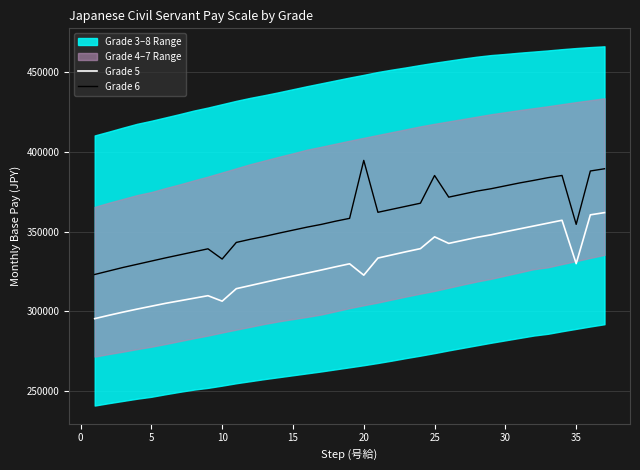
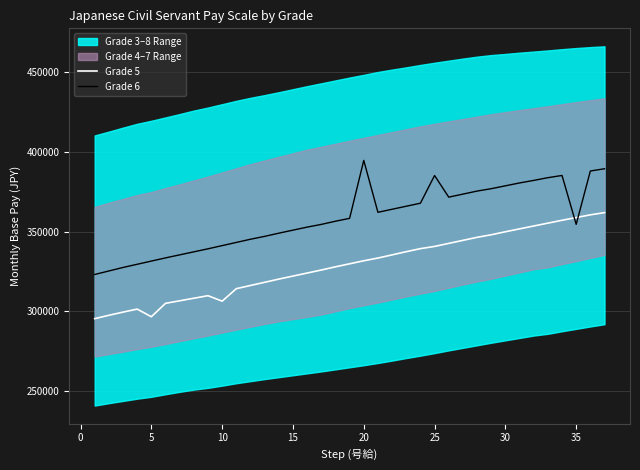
Grade 5, 5: 303000 -> 297000
Grade 6, 10: 333000 -> 341000
Grade 5, 20: 323000 -> 332000
Grade 5, 25: 347000 -> 341000
Grade 5, 35: 330000 -> 359000
